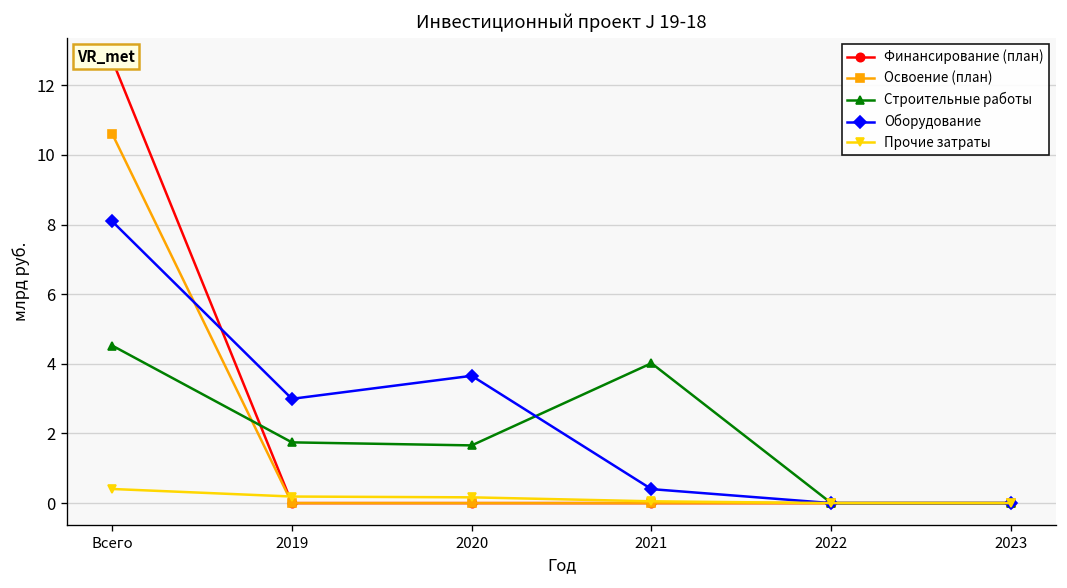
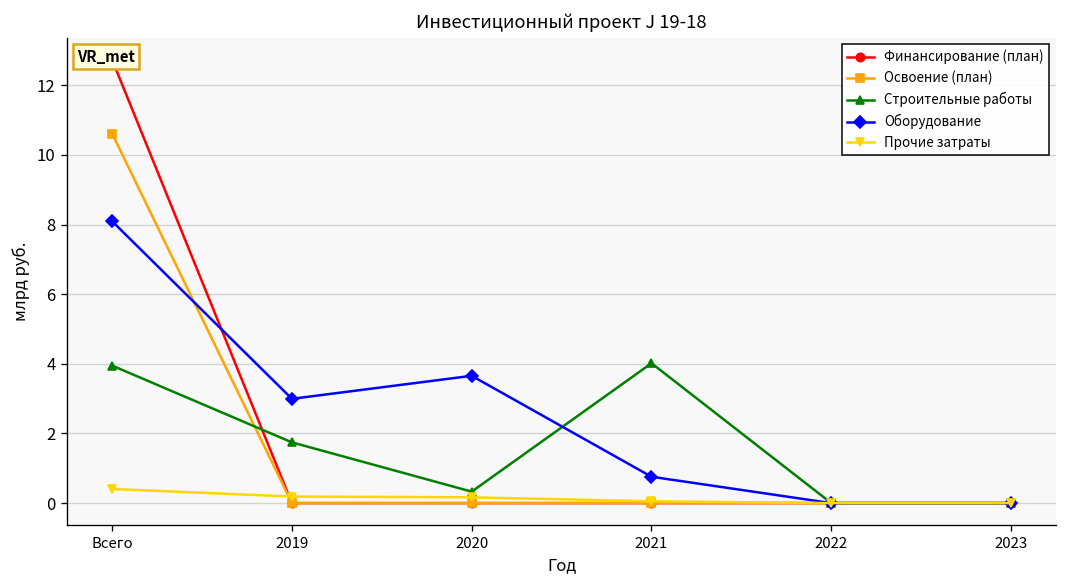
Строительные работы, Всего: 4.5 -> 3.9
Строительные работы, 2020: 1.7 -> 0.3
Оборудование, 2021: 0.4 -> 0.8
